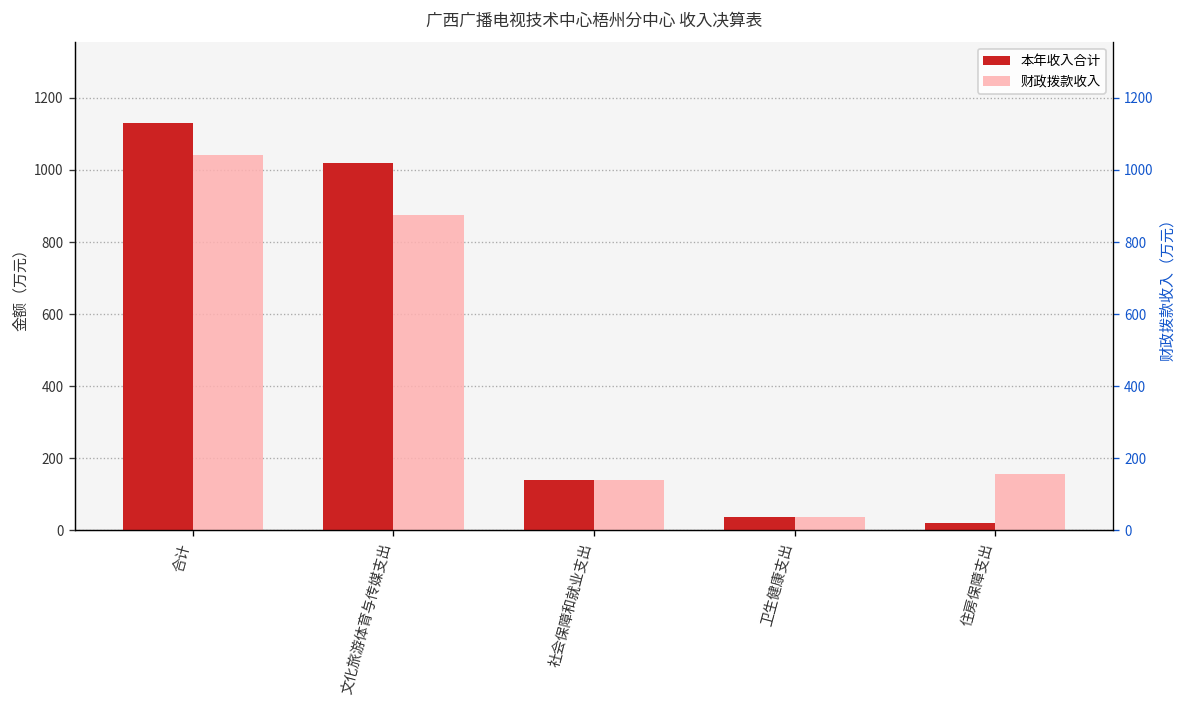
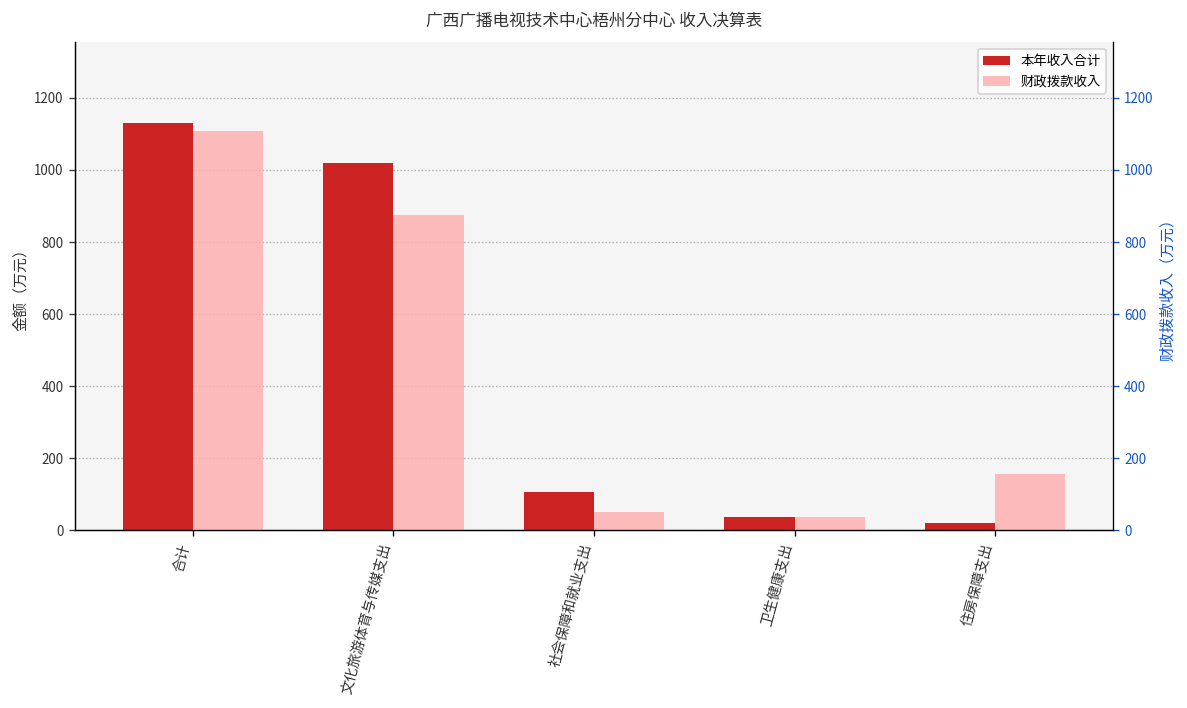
财政拨款收入, 合计: 1040 -> 1110
本年收入合计, 社会保障和就业支出: 140 -> 110
财政拨款收入, 社会保障和就业支出: 140 -> 50
